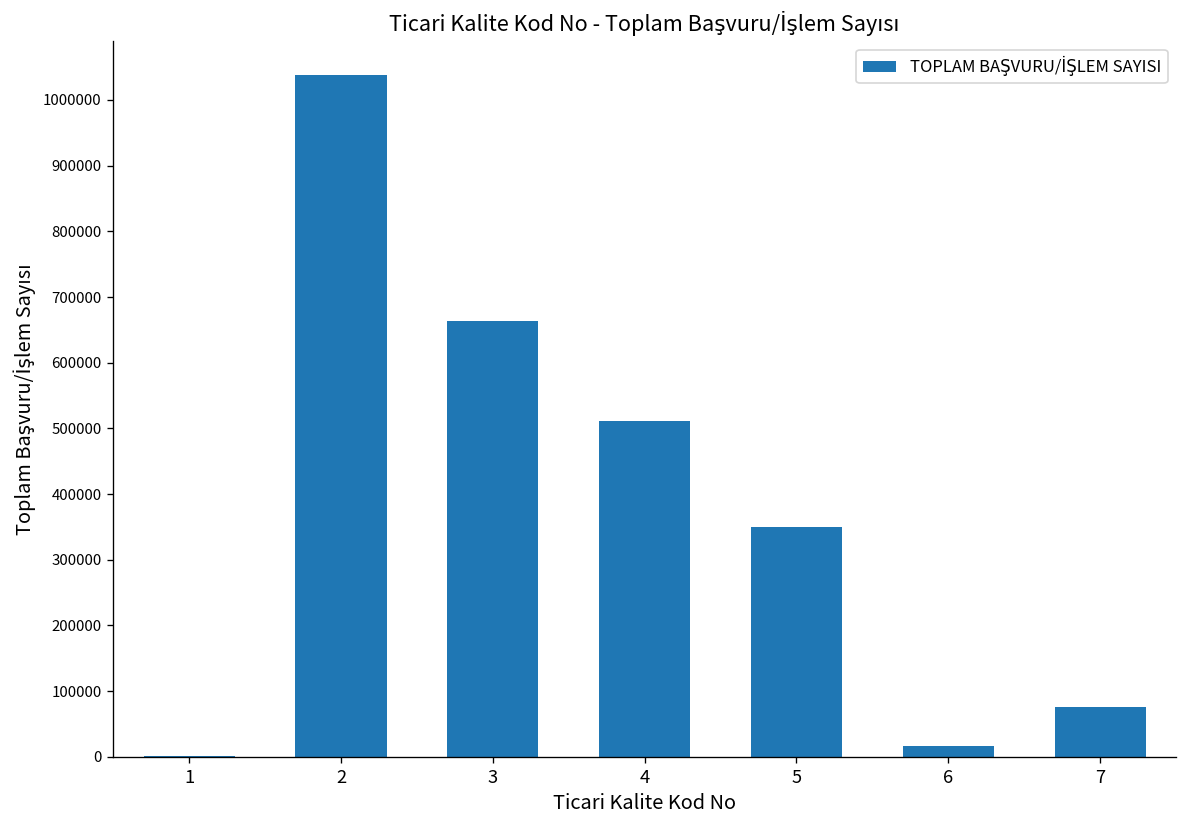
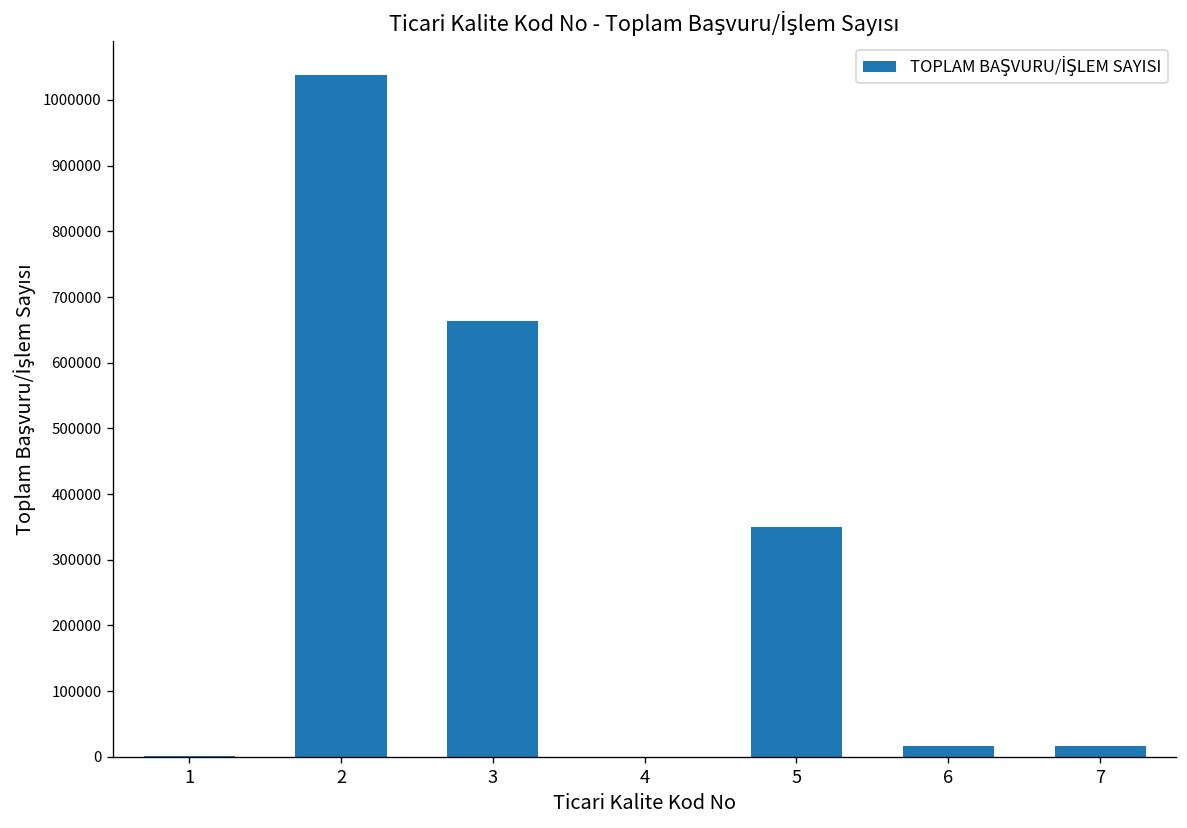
4: 510000 -> 0
7: 80000 -> 20000
